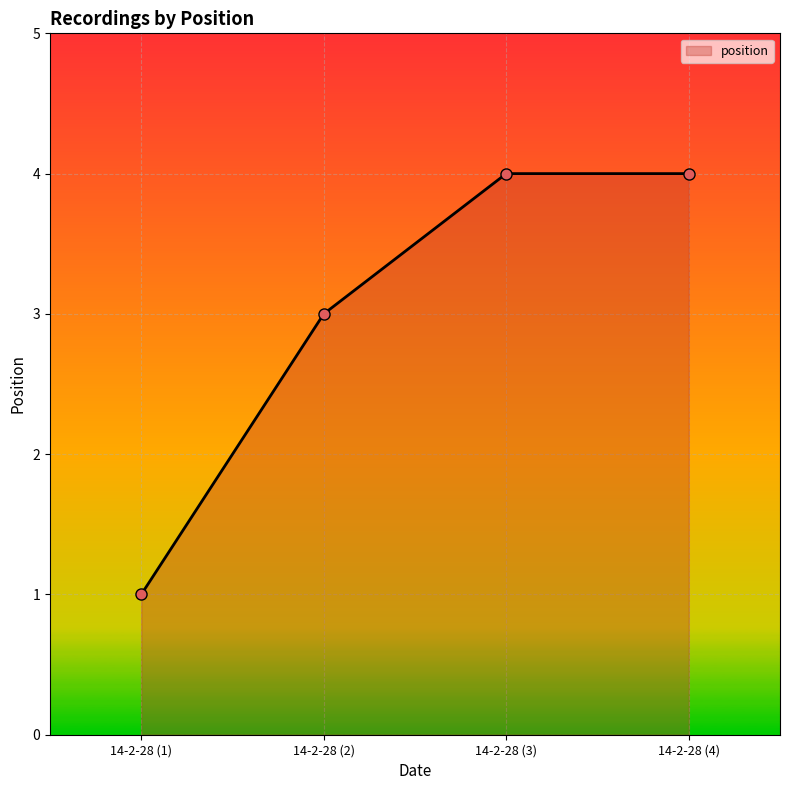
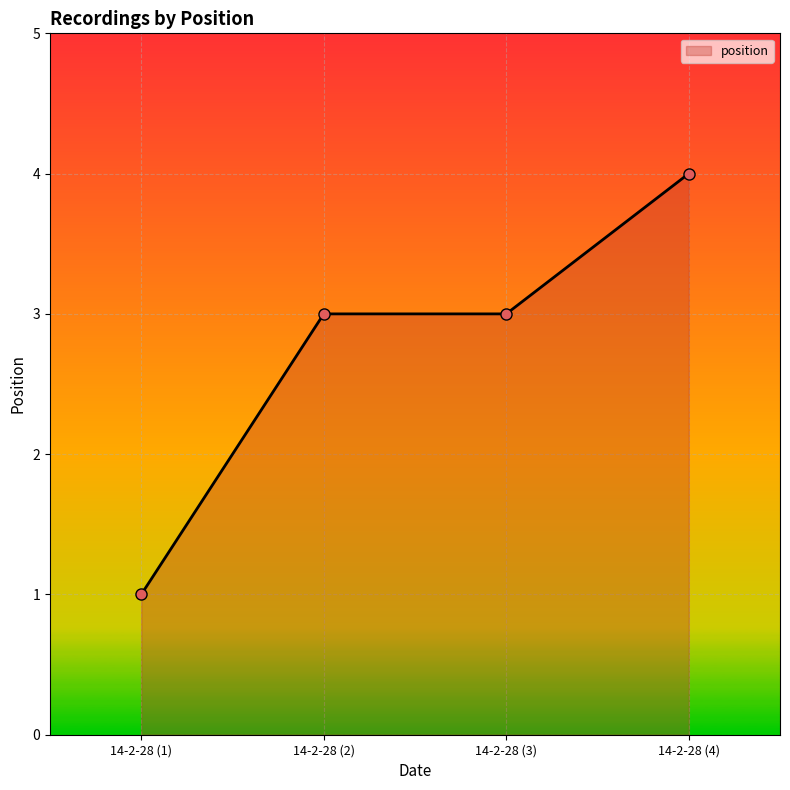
14-2-28 (3): 4 -> 3
